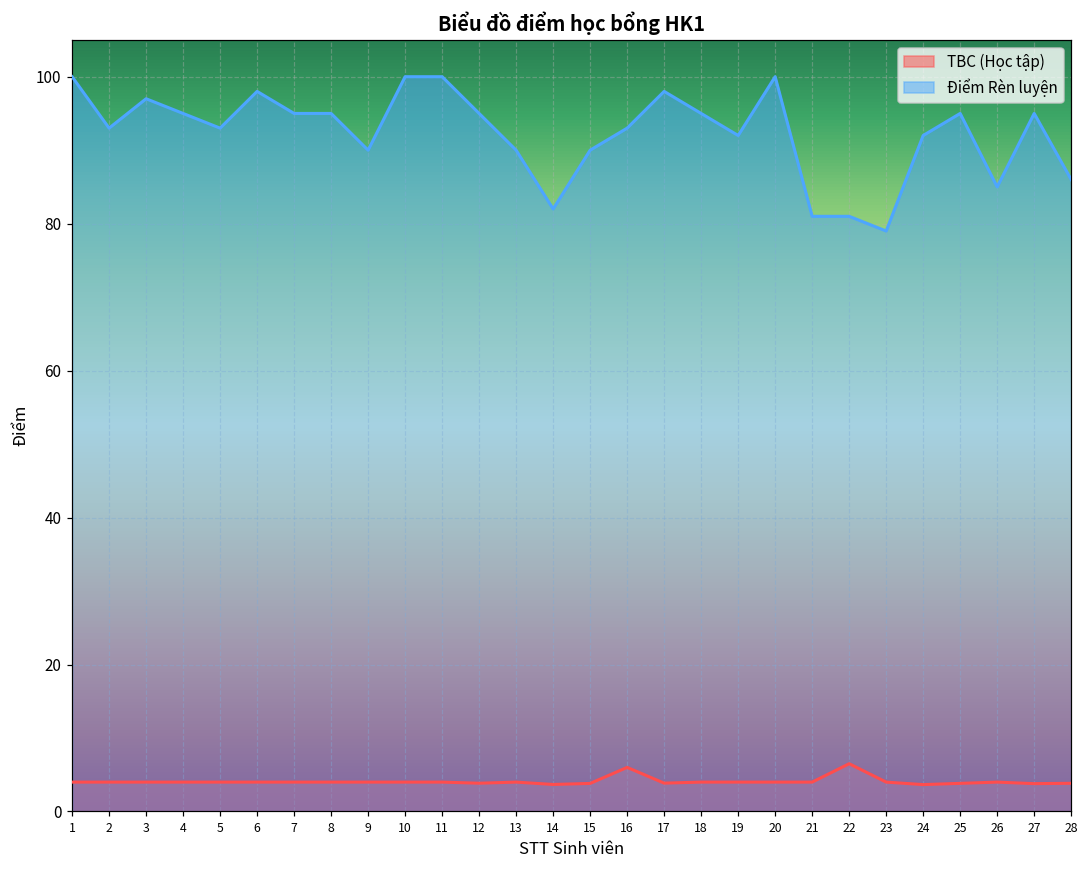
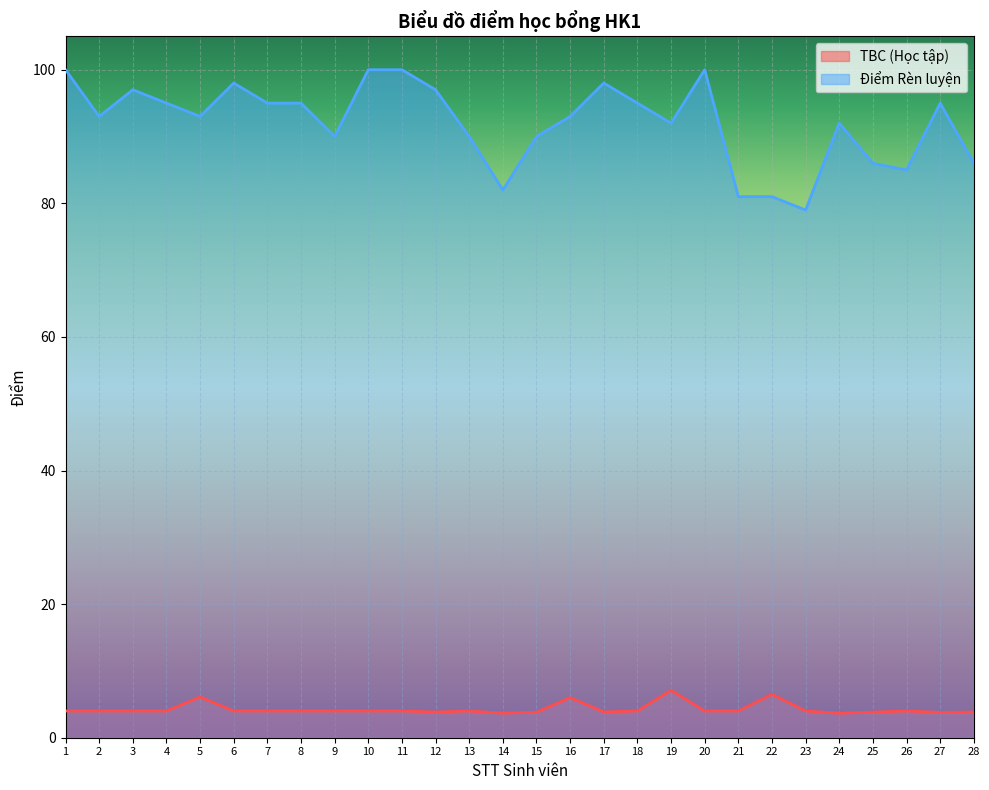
TBC (Học tập), 5: 4 -> 6
Điểm Rèn luyện, 12: 95 -> 97
TBC (Học tập), 19: 4 -> 7
Điểm Rèn luyện, 25: 95 -> 86
